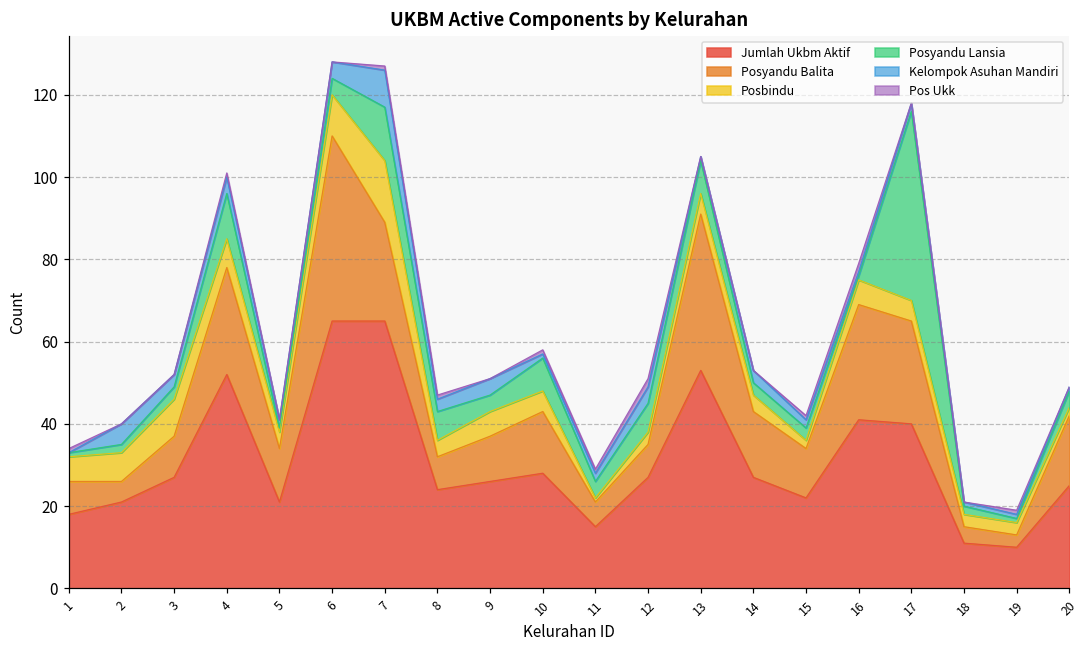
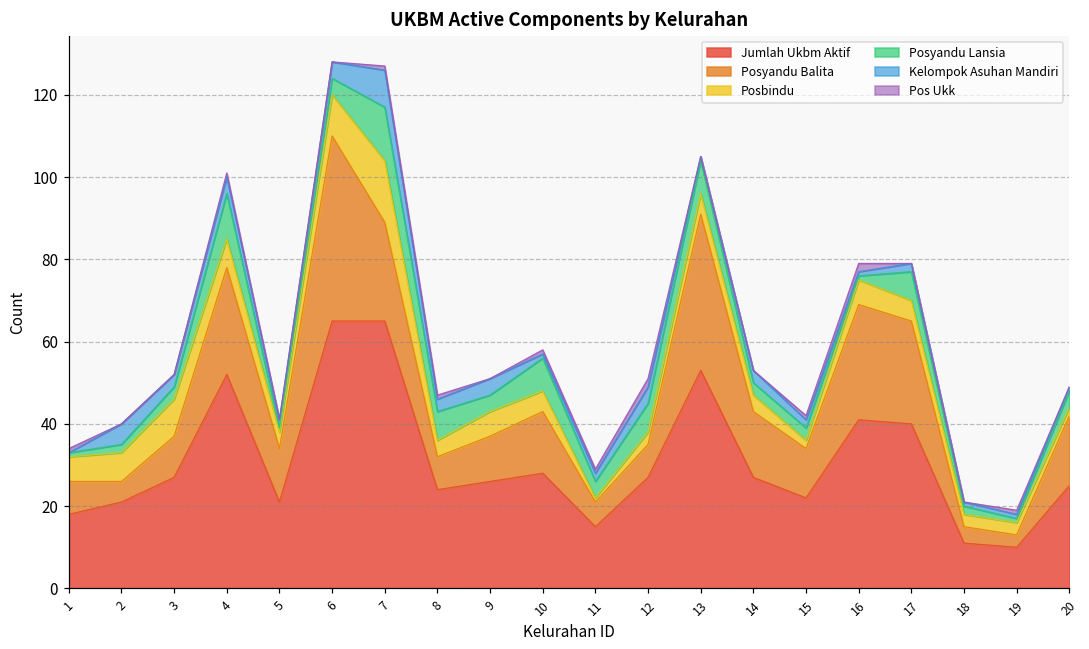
Posyandu Lansia, 17: 46 -> 7
